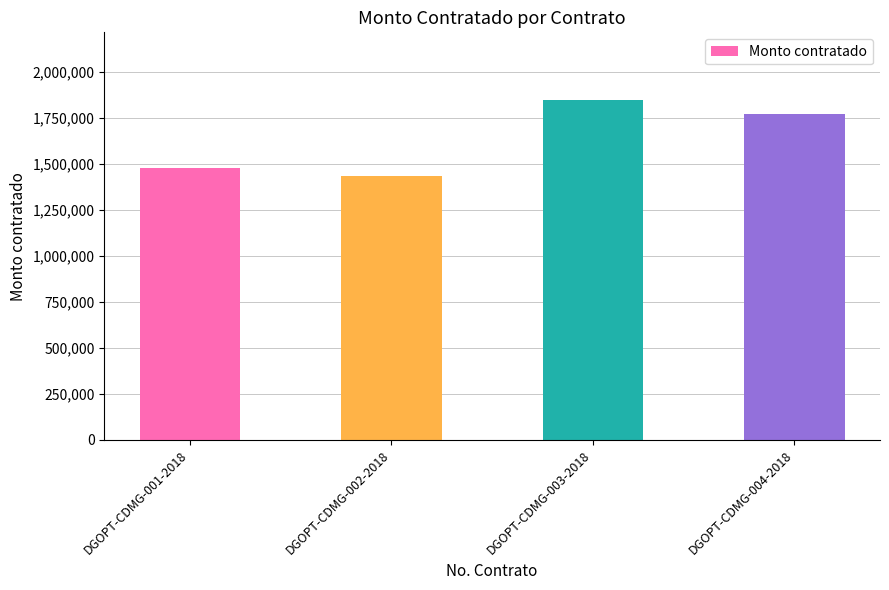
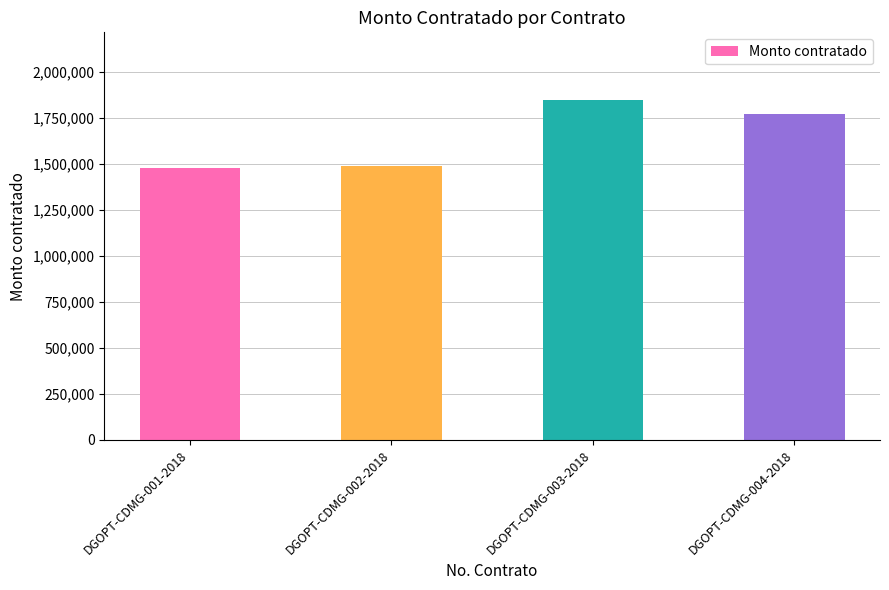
DGOPT-CDMG-002-2018: 1,430,000 -> 1,490,000
